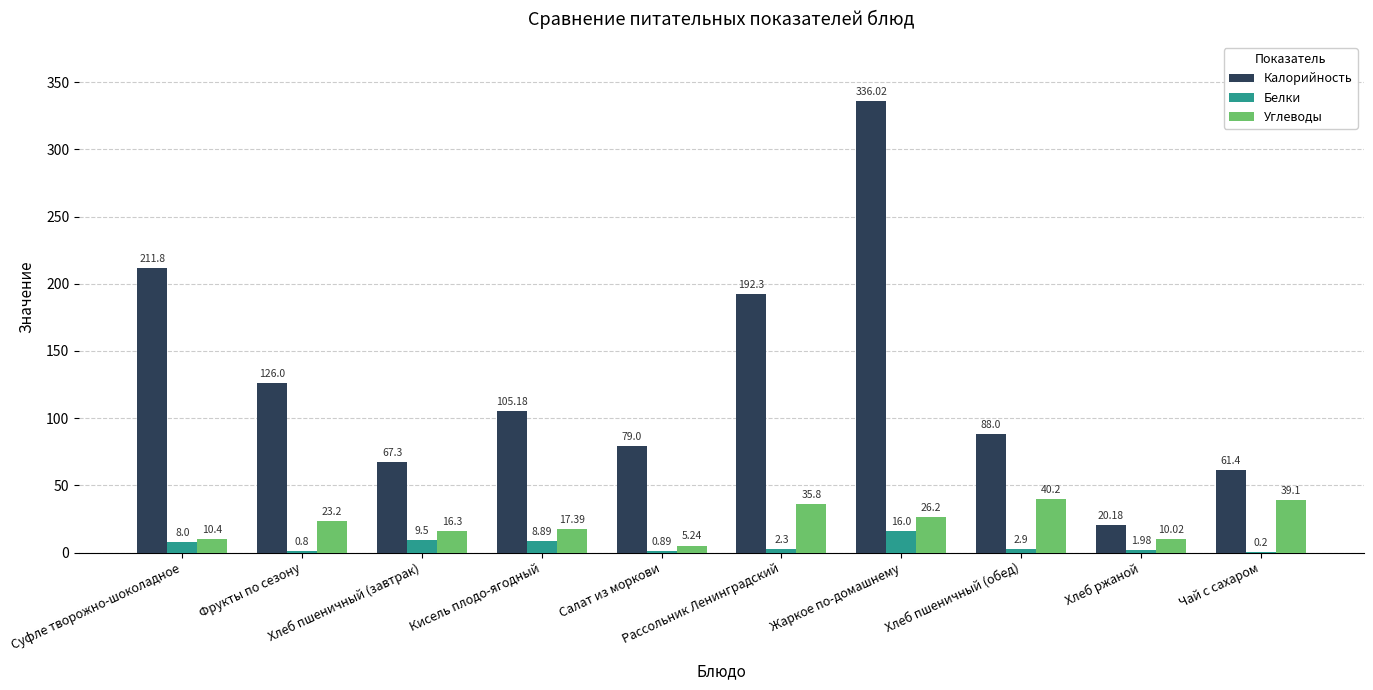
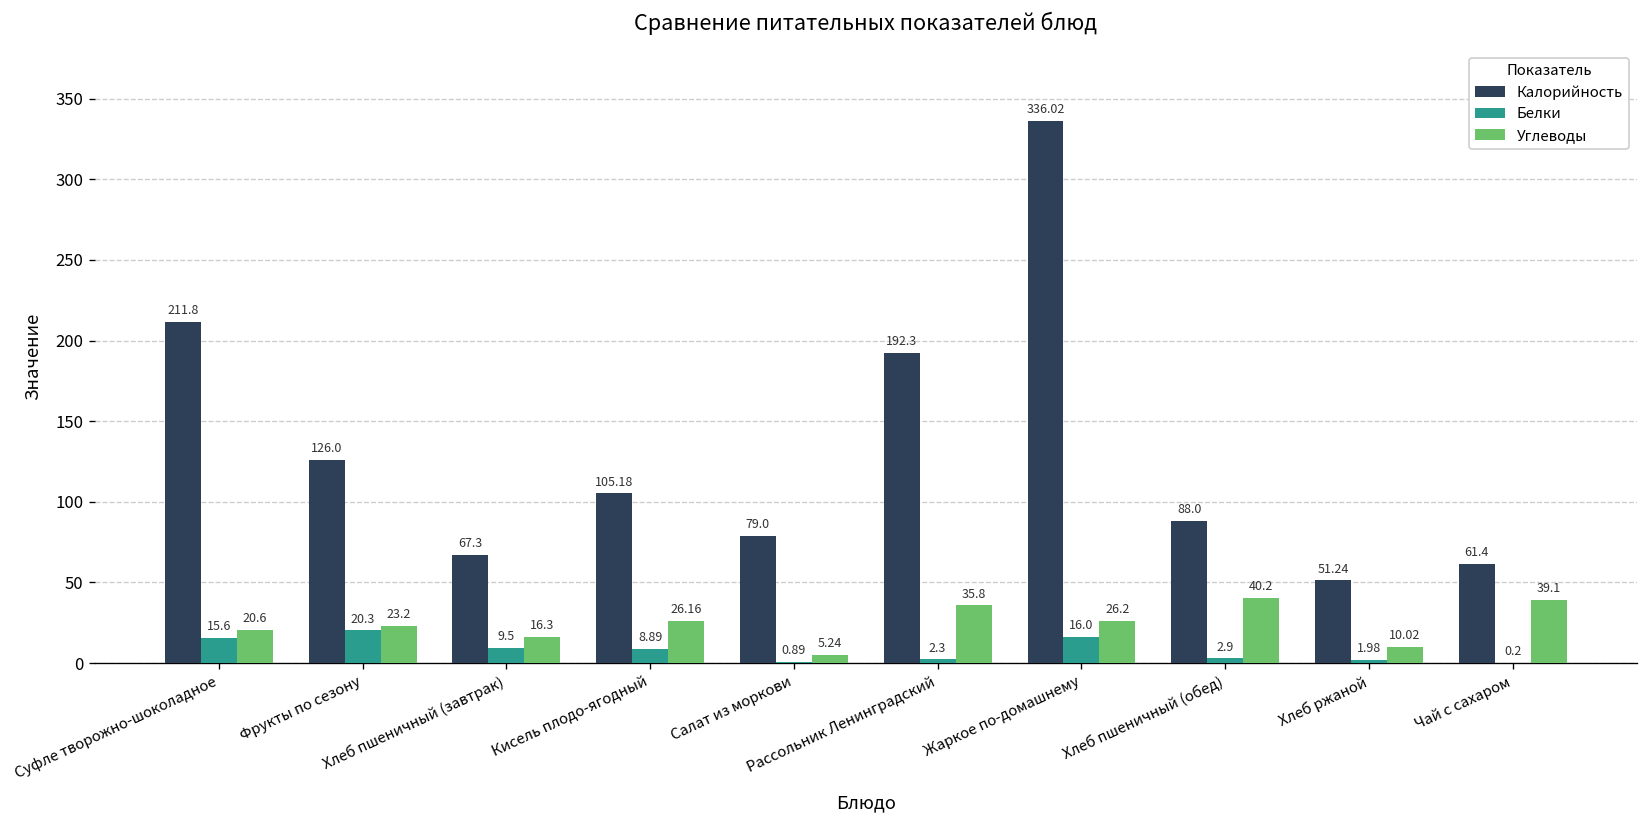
Белки, Суфле творожно-шоколадное: 8.0 -> 15.6
Углеводы, Суфле творожно-шоколадное: 10.4 -> 20.6
Белки, Фрукты по сезону: 0.8 -> 20.3
Углеводы, Кисель плодо-ягодный: 17.39 -> 26.16
Калорийность, Хлеб ржаной: 20.18 -> 51.24
